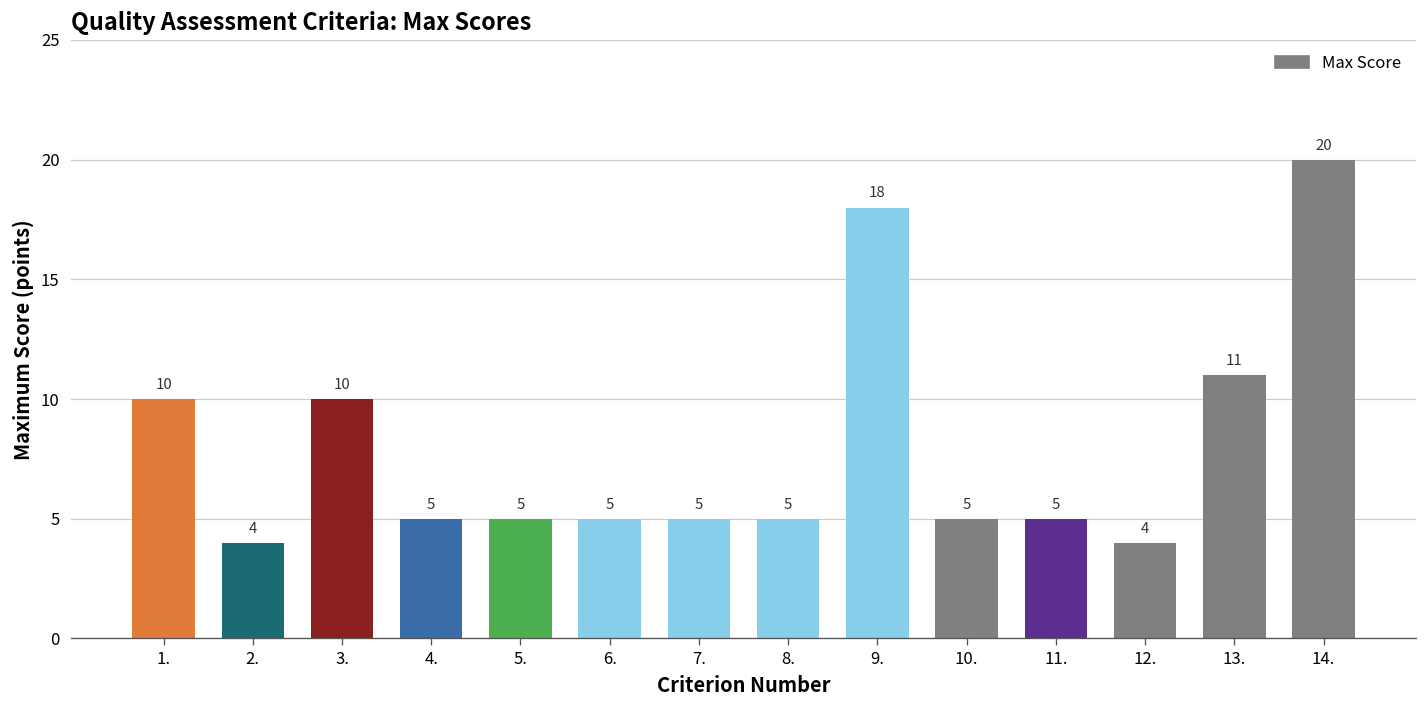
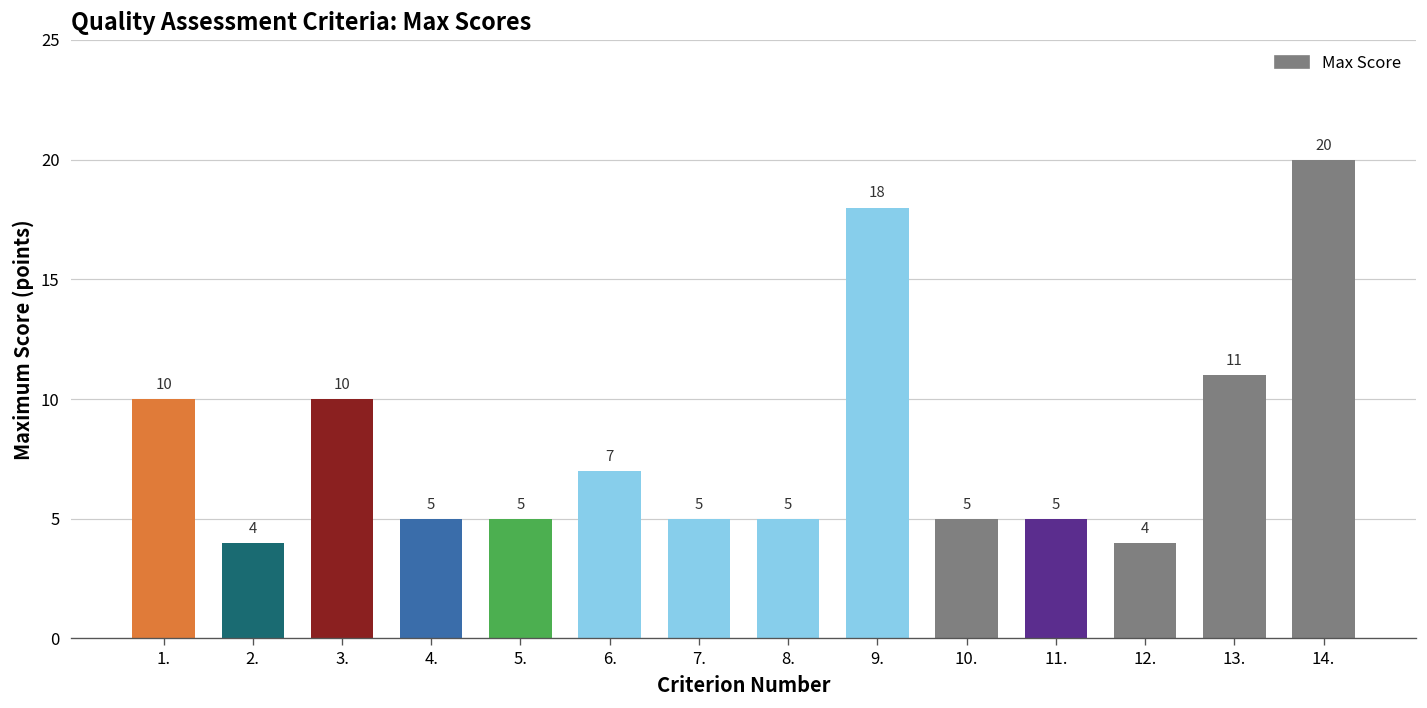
6.: 5 -> 7
